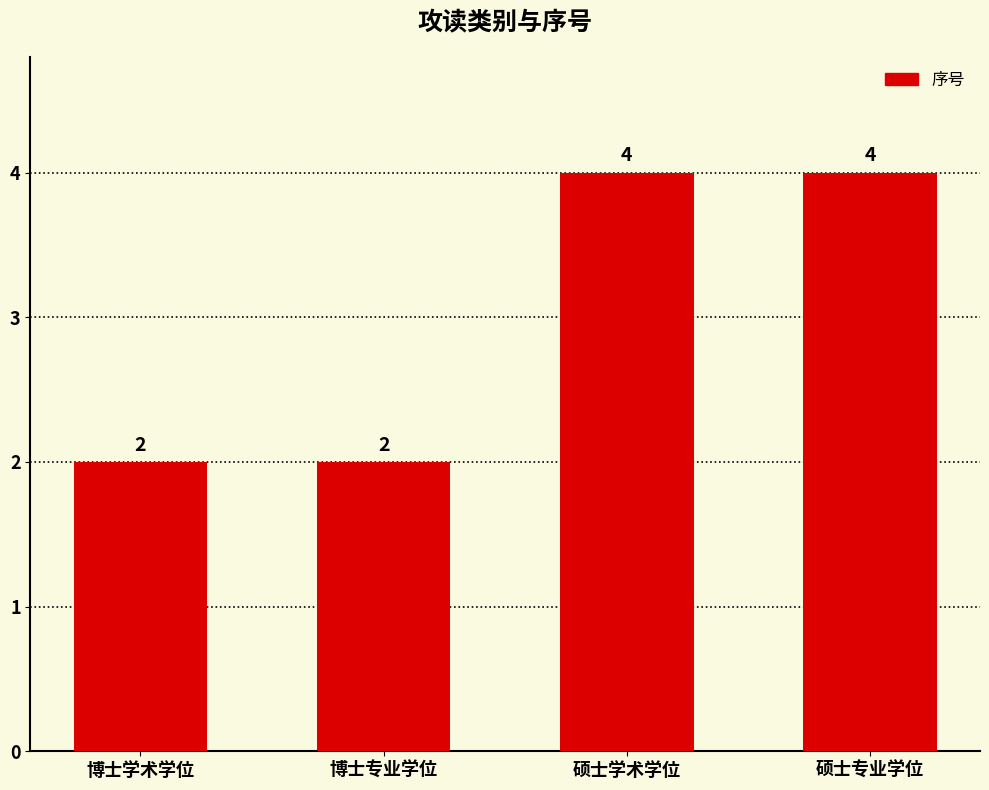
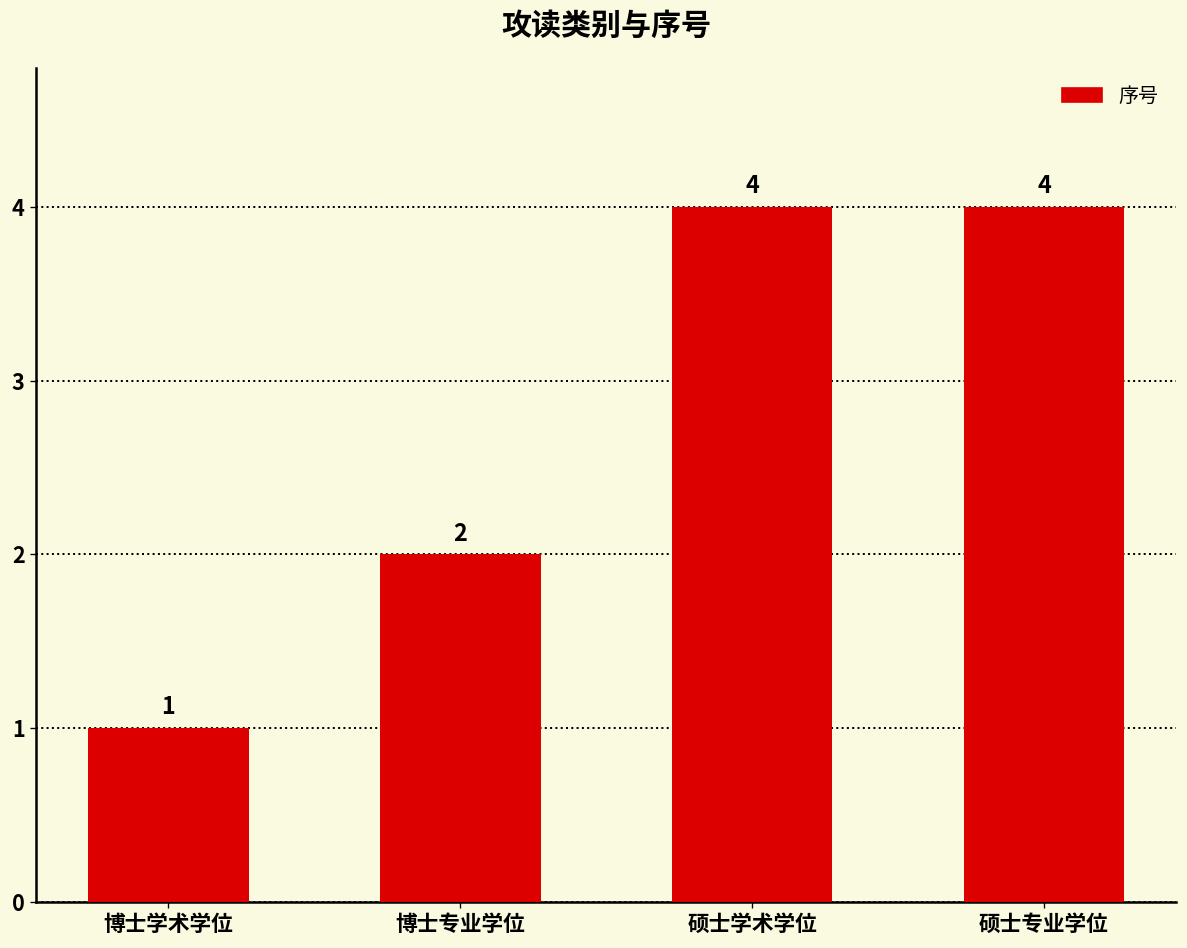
博士学术学位: 2 -> 1
